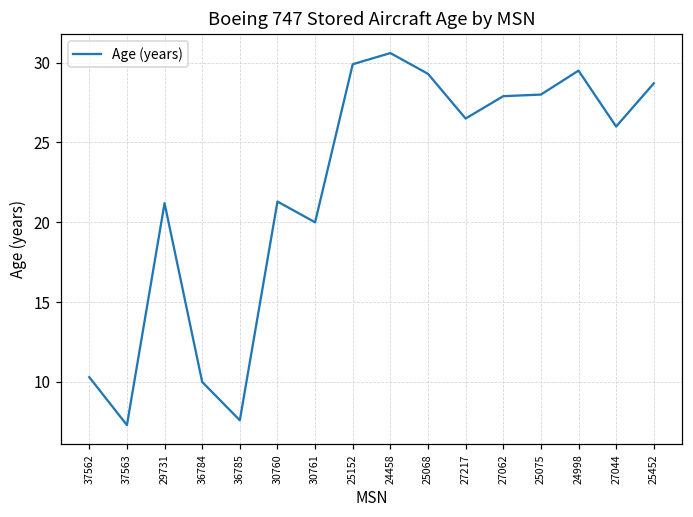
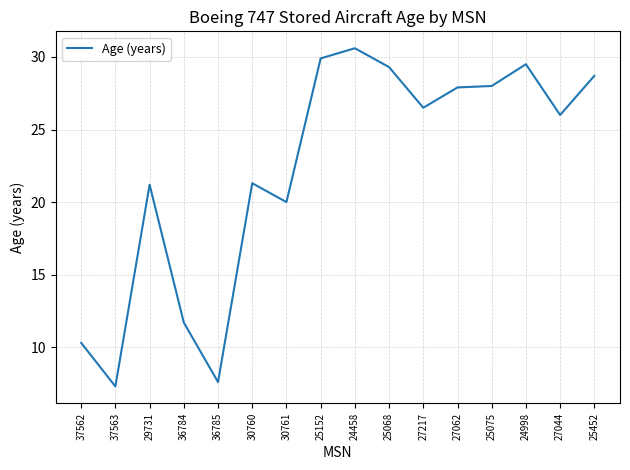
36784: 10.0 -> 11.7
